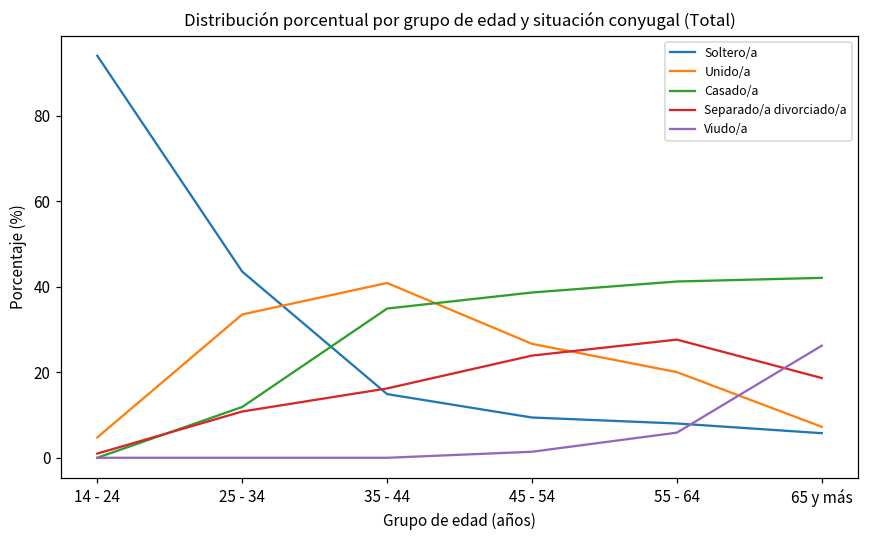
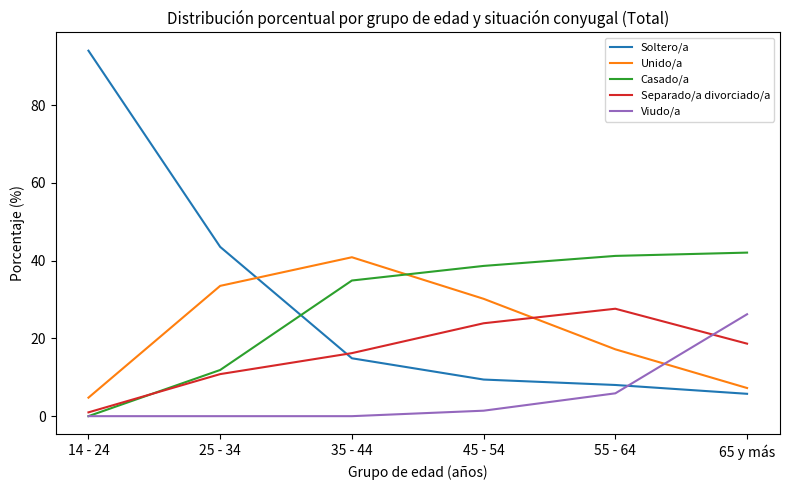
Unido/a, 45 - 54: 27 -> 30
Unido/a, 55 - 64: 20 -> 17
